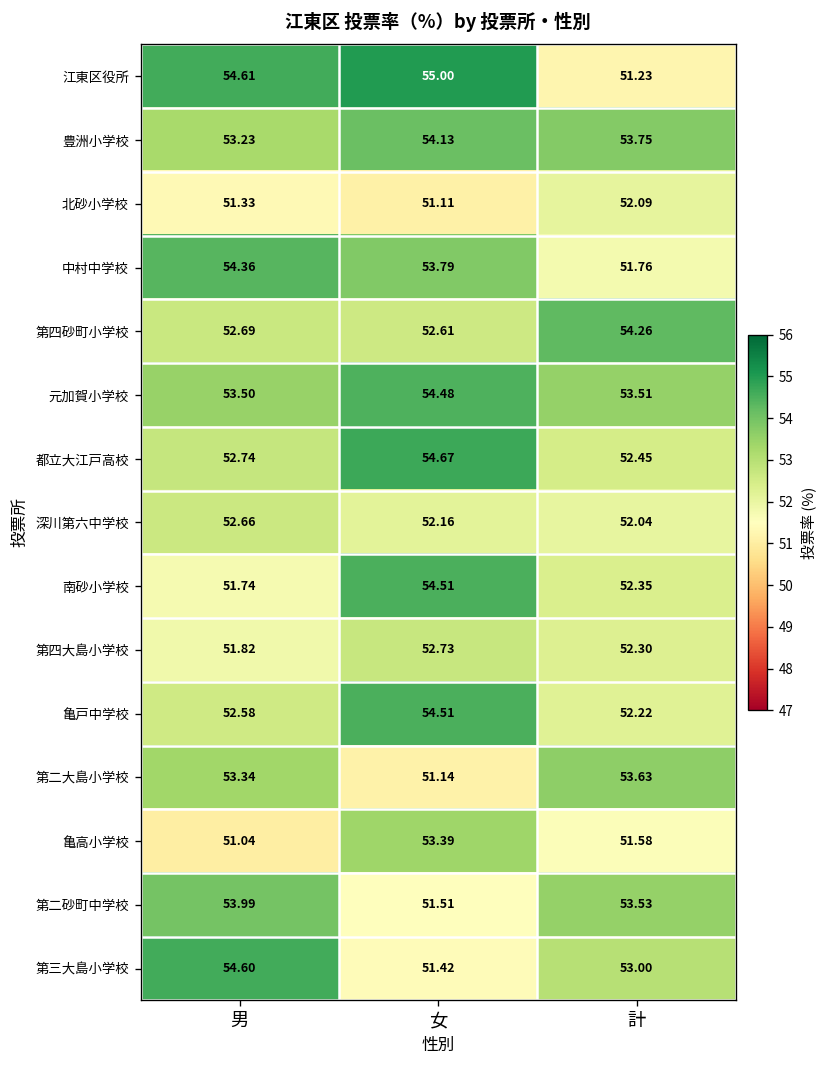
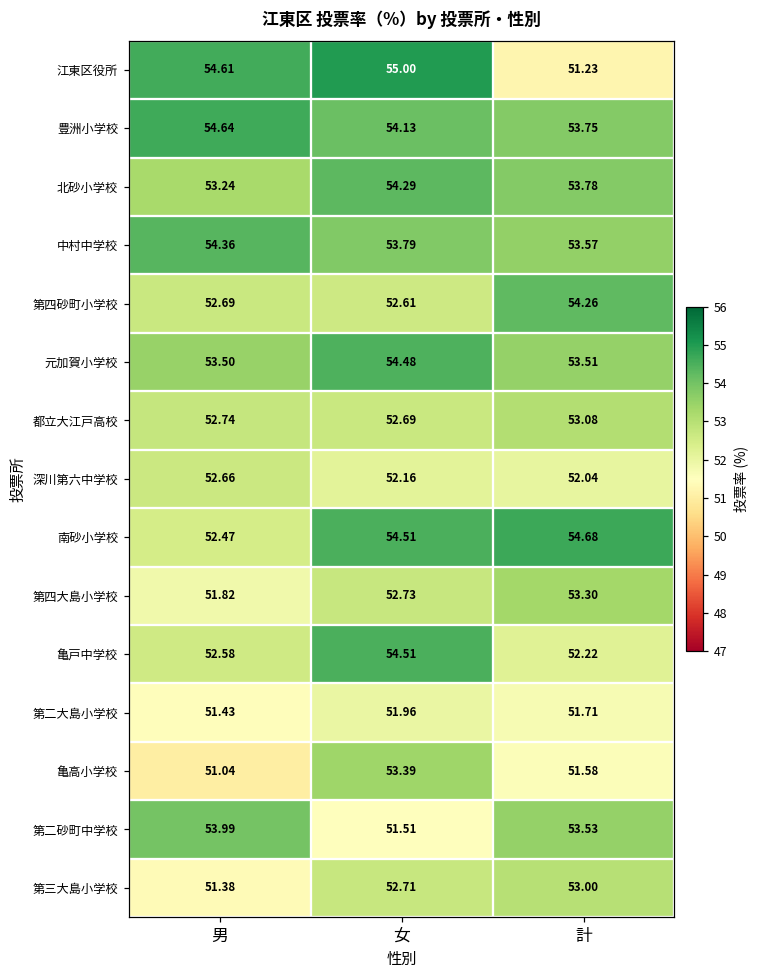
豊洲小学校, 男: 53.23 -> 54.64
北砂小学校, 男: 51.33 -> 53.24
北砂小学校, 女: 51.11 -> 54.29
北砂小学校, 計: 52.09 -> 53.78
中村中学校, 計: 51.76 -> 53.57
都立大江戸高校, 女: 54.67 -> 52.69
都立大江戸高校, 計: 52.45 -> 53.08
南砂小学校, 男: 51.74 -> 52.47
南砂小学校, 計: 52.35 -> 54.68
第四大島小学校, 計: 52.30 -> 53.30
第二大島小学校, 男: 53.34 -> 51.43
第二大島小学校, 女: 51.14 -> 51.96
第二大島小学校, 計: 53.63 -> 51.71
第三大島小学校, 男: 54.60 -> 51.38
第三大島小学校, 女: 51.42 -> 52.71
